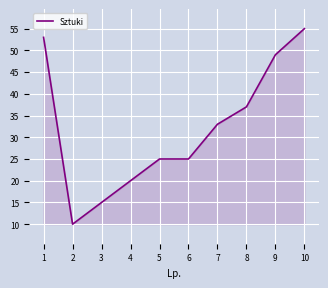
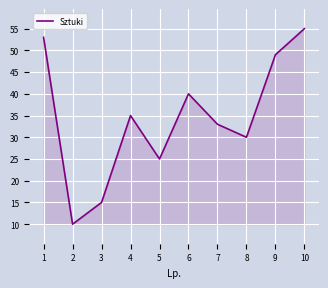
4: 20 -> 35
6: 25 -> 40
8: 37 -> 30
